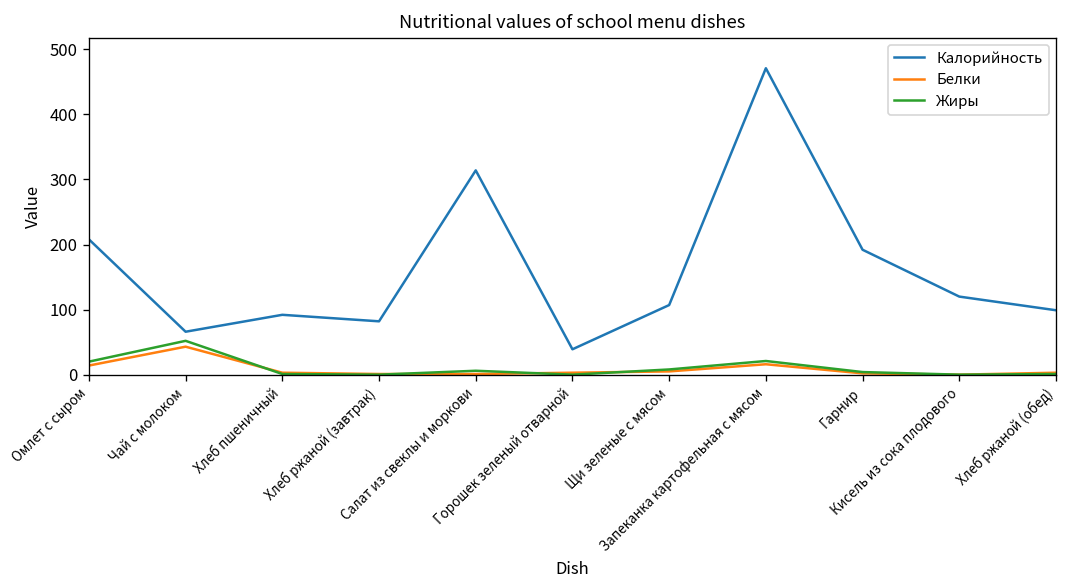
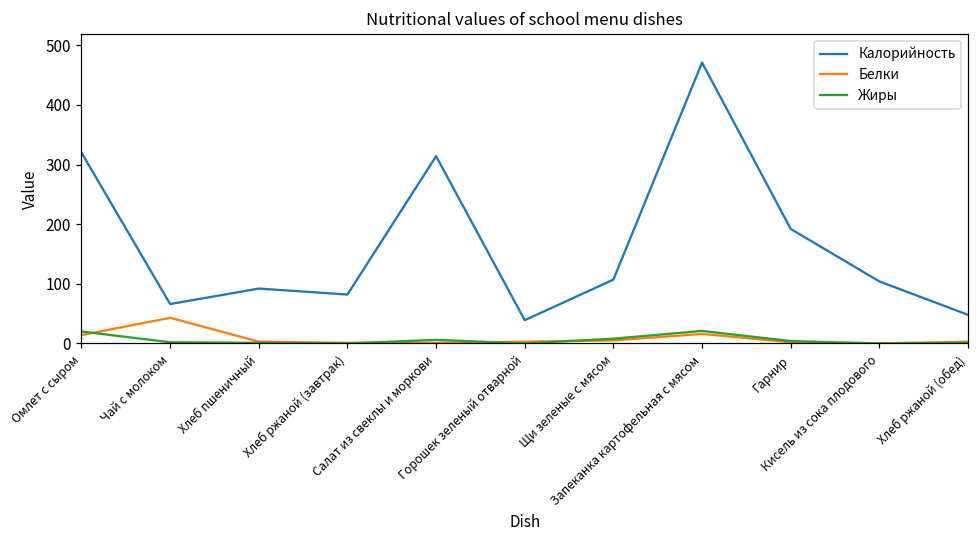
Калорийность, Омлет с сыром: 210 -> 320
Жиры, Чай с молоком: 50 -> 0
Калорийность, Кисель из сока плодового: 120 -> 100
Калорийность, Хлеб ржаной (обед): 100 -> 50
